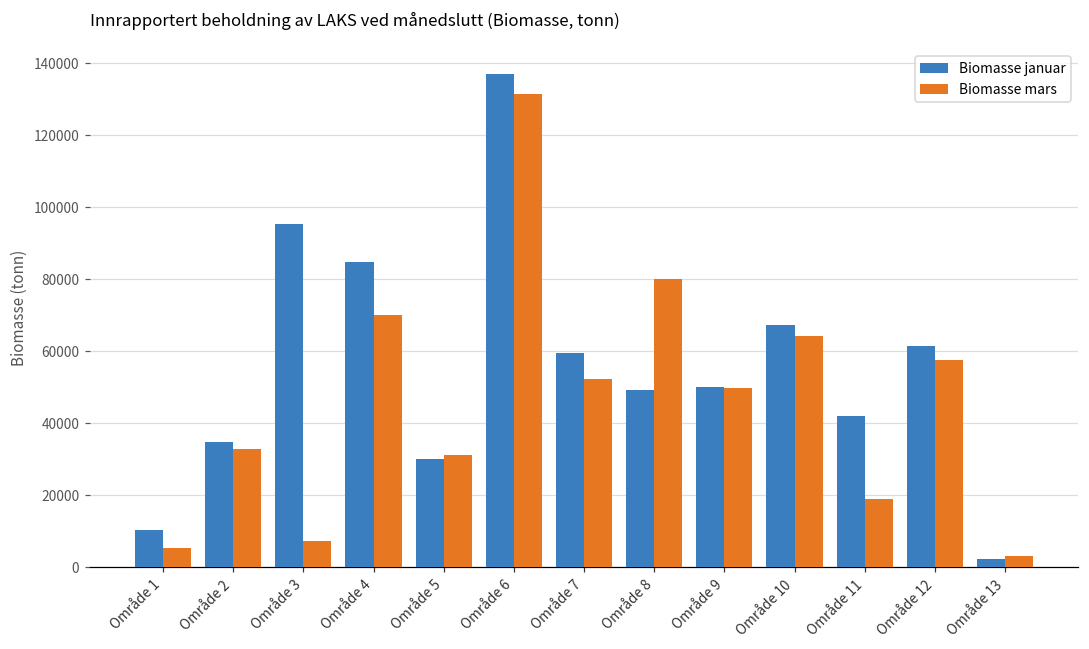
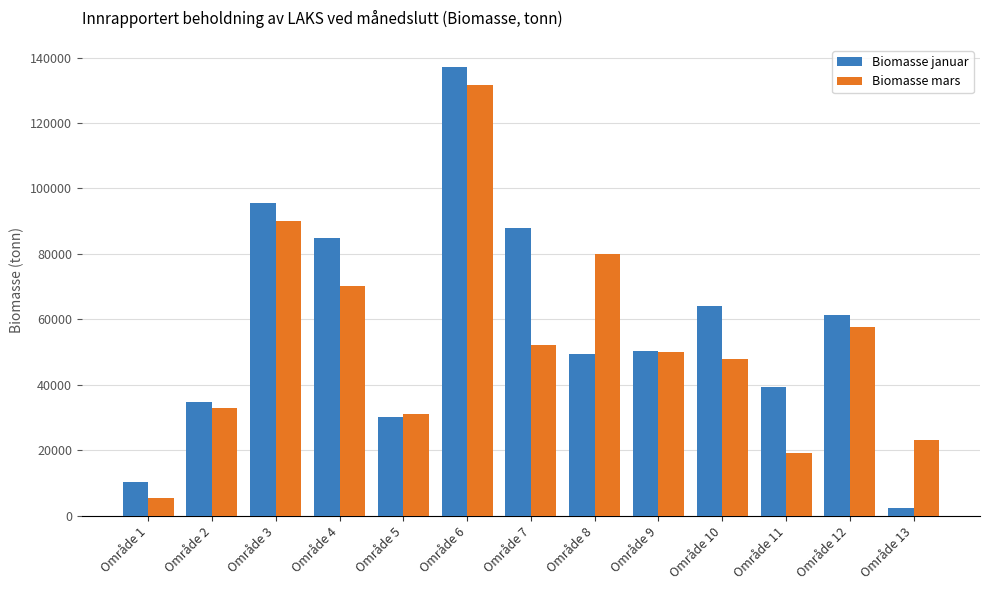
Biomasse mars, Område 3: 7000 -> 90000
Biomasse januar, Område 7: 60000 -> 88000
Biomasse januar, Område 10: 67000 -> 64000
Biomasse mars, Område 10: 64000 -> 48000
Biomasse januar, Område 11: 42000 -> 39000
Biomasse mars, Område 13: 3000 -> 23000
